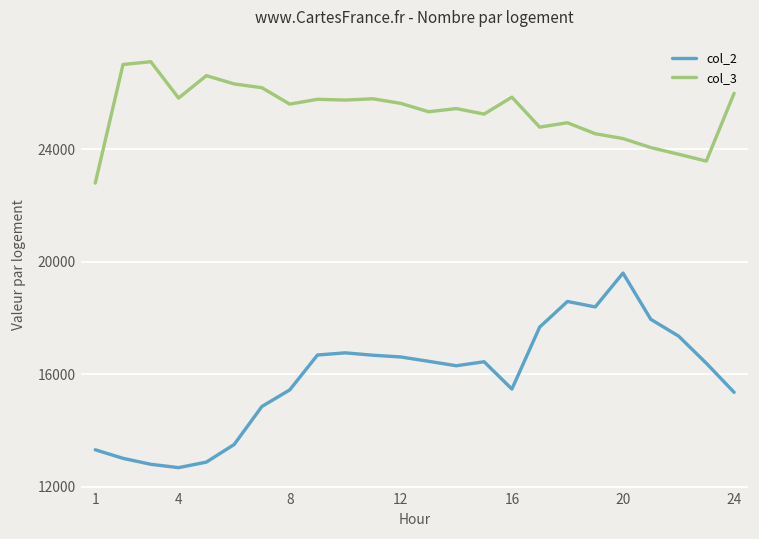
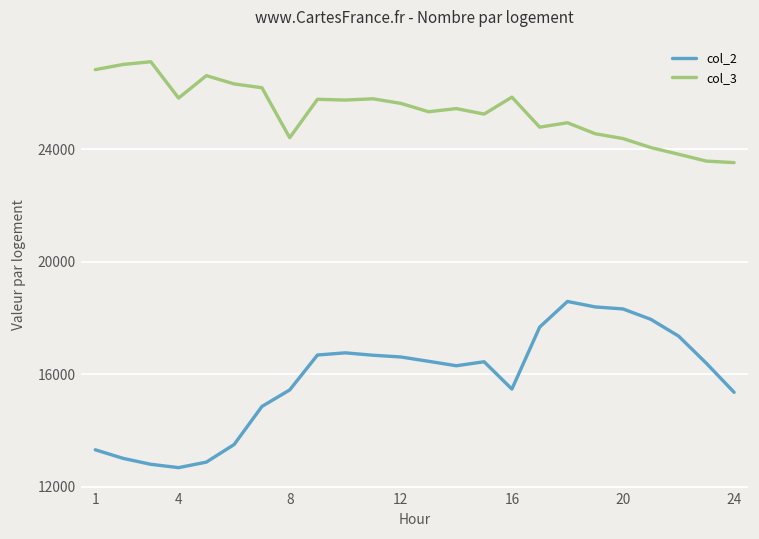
col_3, 1: 22800 -> 26800
col_3, 8: 25600 -> 24400
col_2, 20: 19600 -> 18300
col_3, 24: 26000 -> 23500
